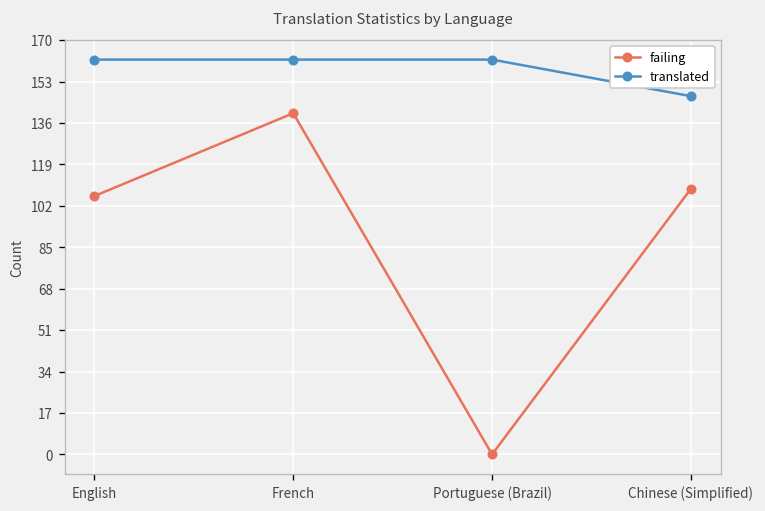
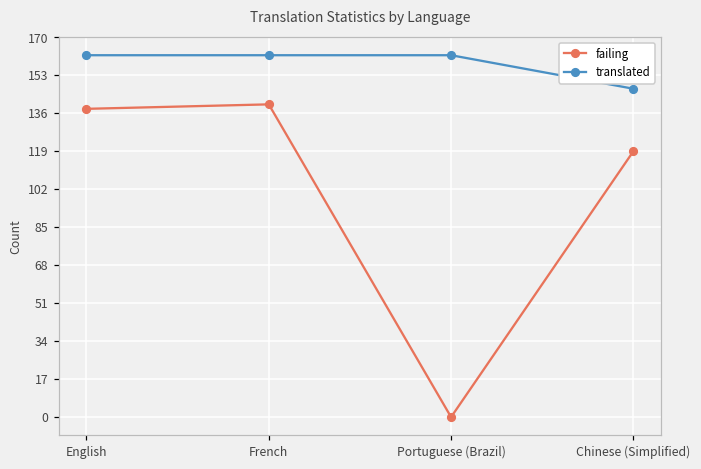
failing, English: 106 -> 138
failing, Chinese (Simplified): 109 -> 119
